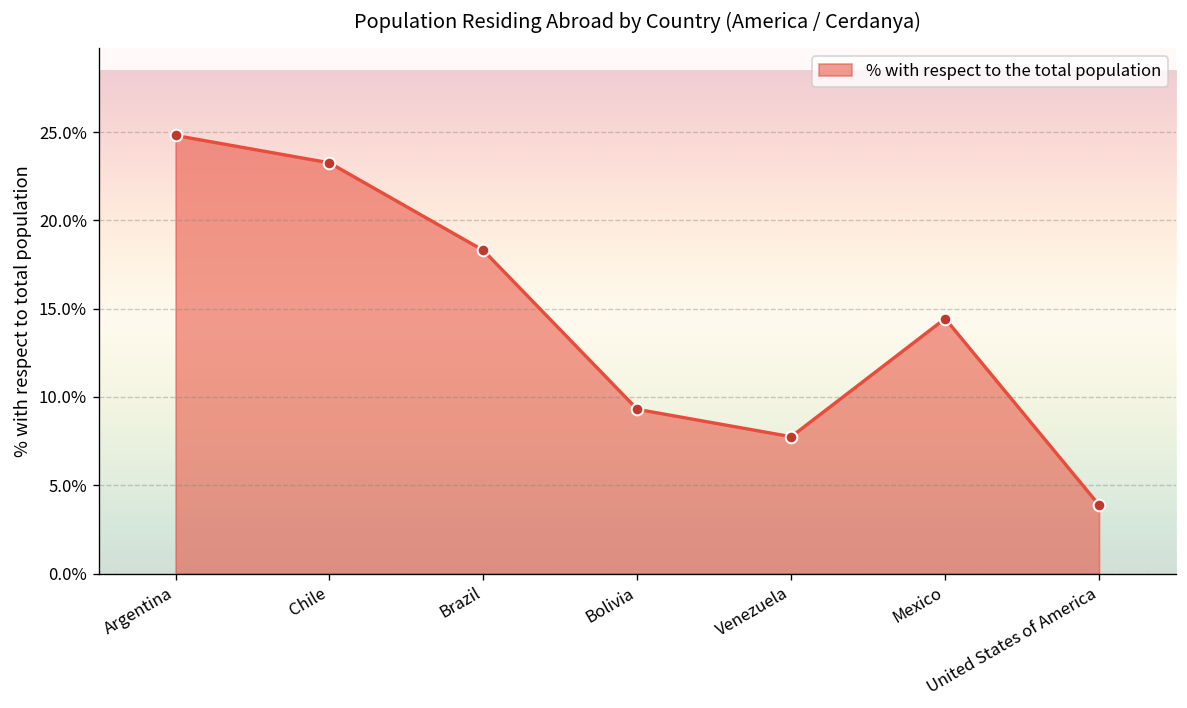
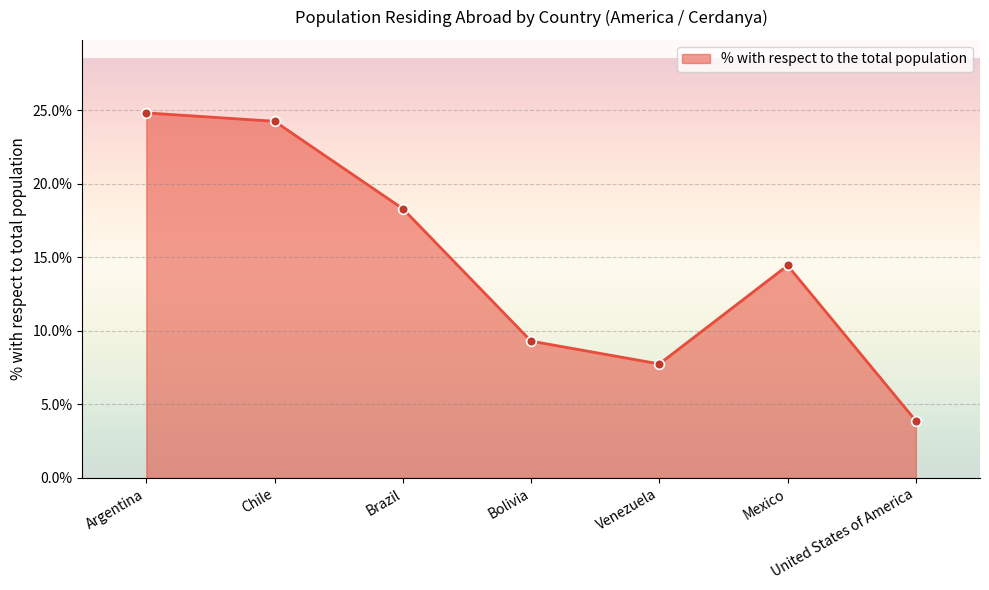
Chile: 23.3% -> 24.2%
